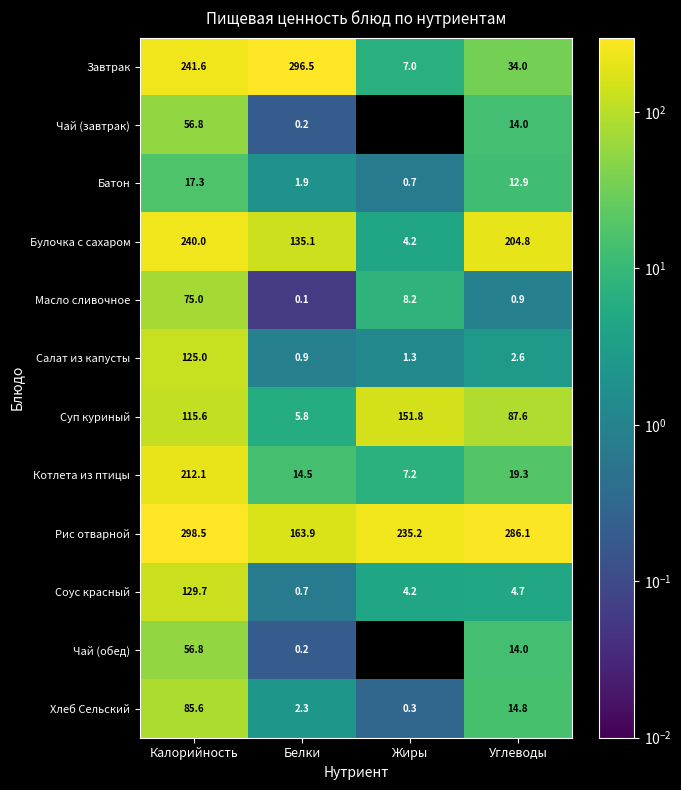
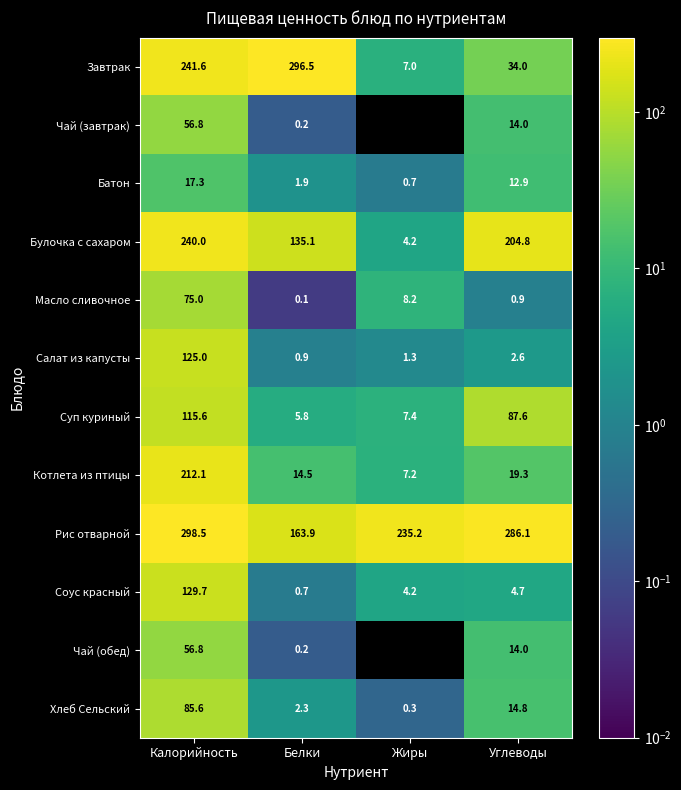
Суп куриный, Жиры: 151.8 -> 7.4
